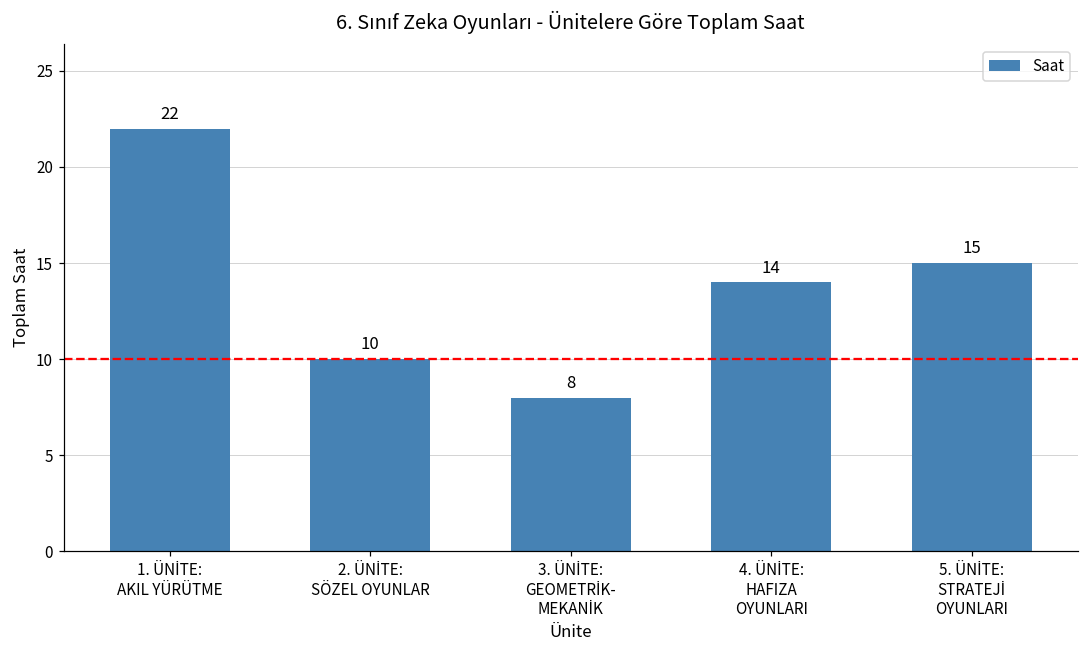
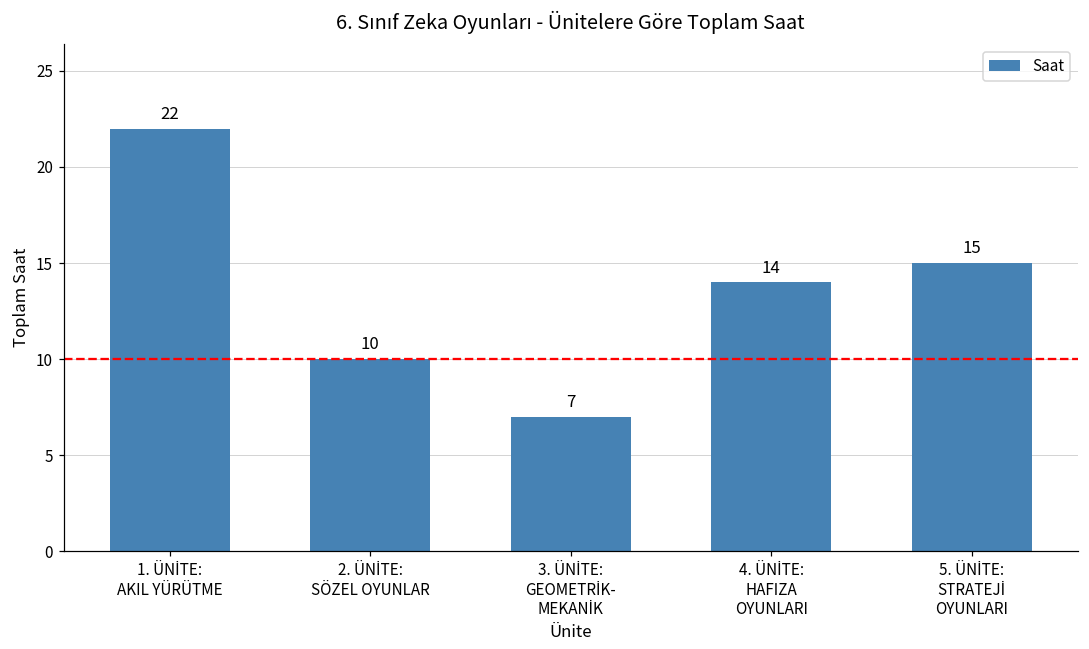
3. ÜNİTE: GEOMETRİK- MEKANİK: 8 -> 7
